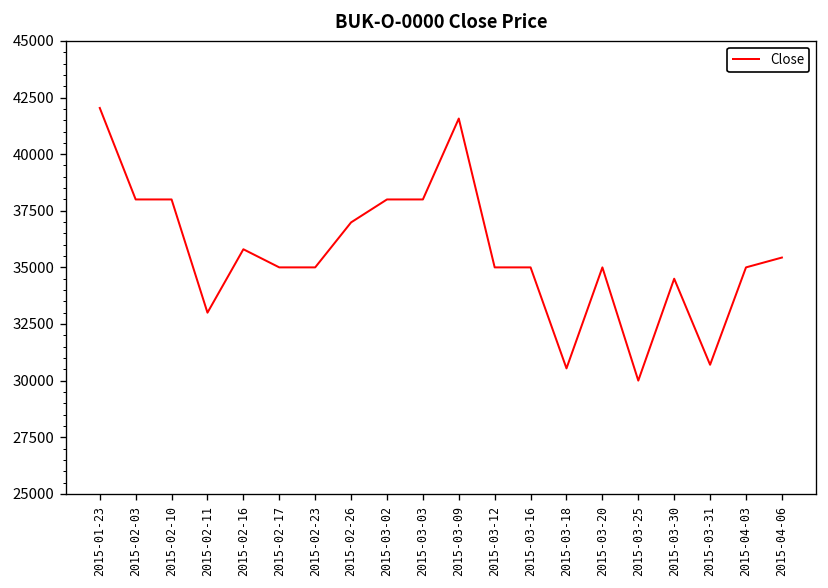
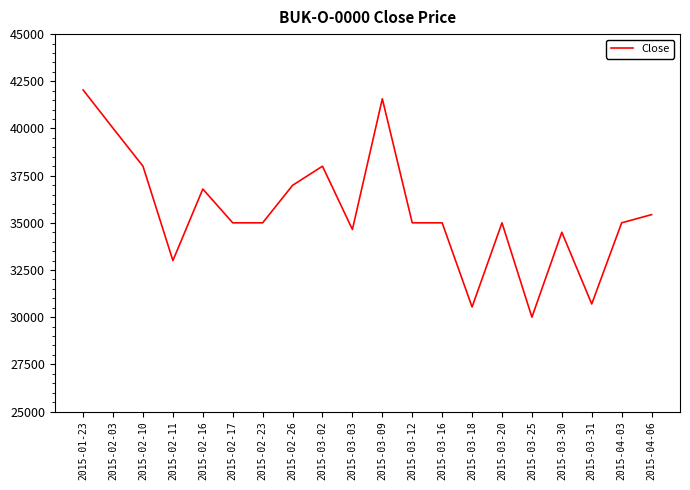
2015-02-03: 38000 -> 40000
2015-02-16: 35800 -> 36800
2015-03-03: 38000 -> 34600
